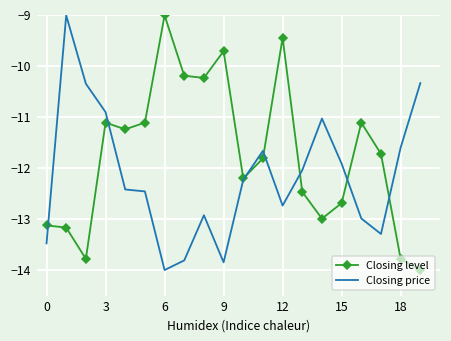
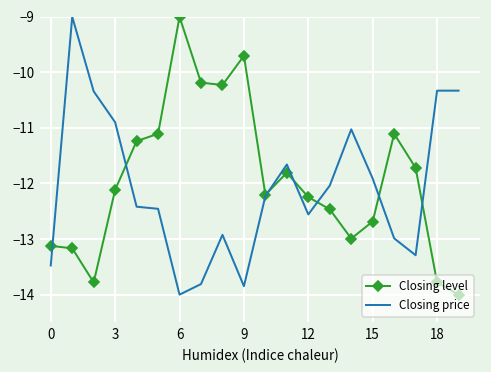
Closing level, 3: -11.1 -> -12.1
Closing level, 12: -9.4 -> -12.2
Closing price, 12: -12.7 -> -12.6
Closing price, 18: -11.6 -> -10.3
